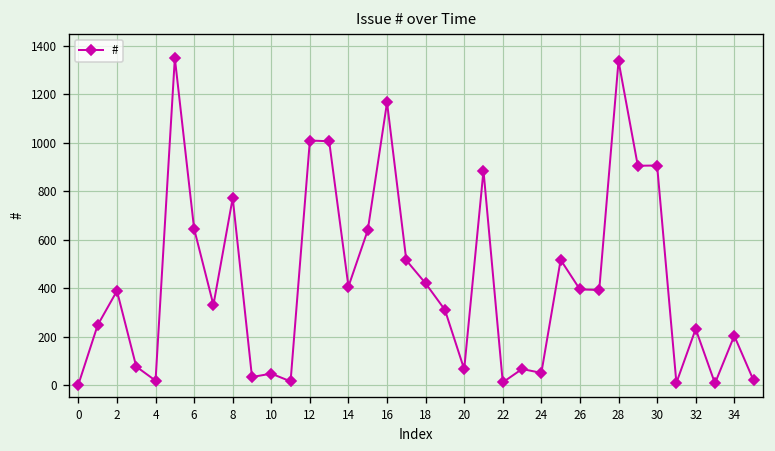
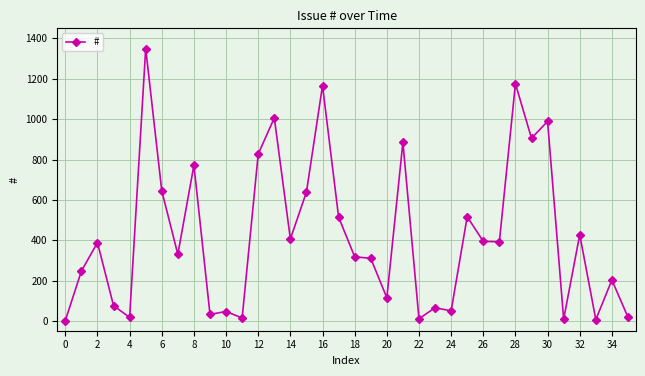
12: 1010 -> 830
18: 420 -> 320
20: 70 -> 120
28: 1340 -> 1180
30: 910 -> 990
32: 230 -> 430
